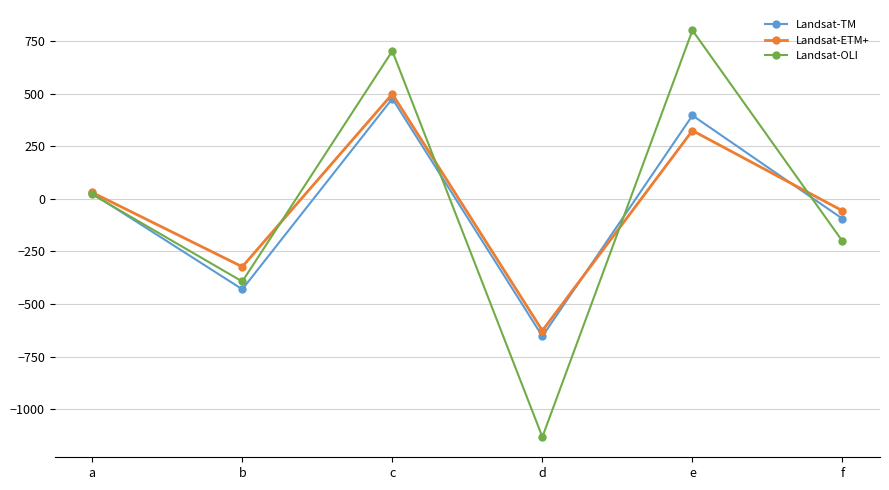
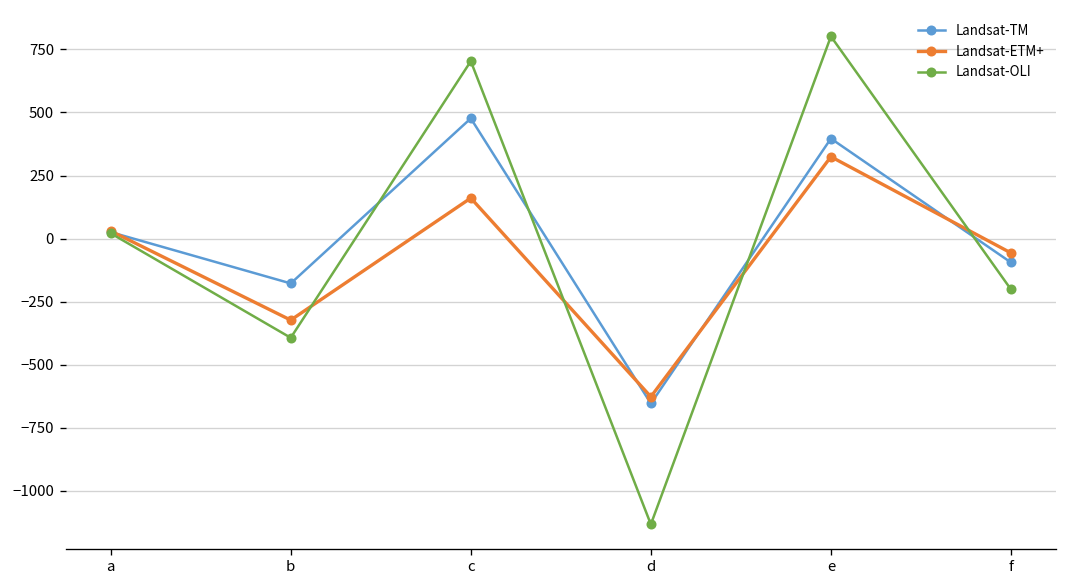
Landsat-TM, b: -430 -> -180
Landsat-ETM+, c: 500 -> 160
